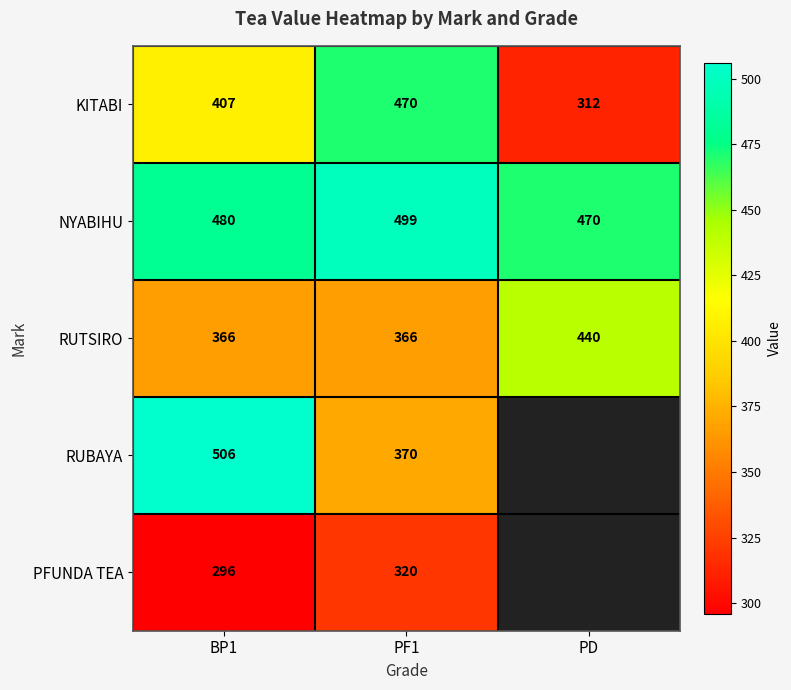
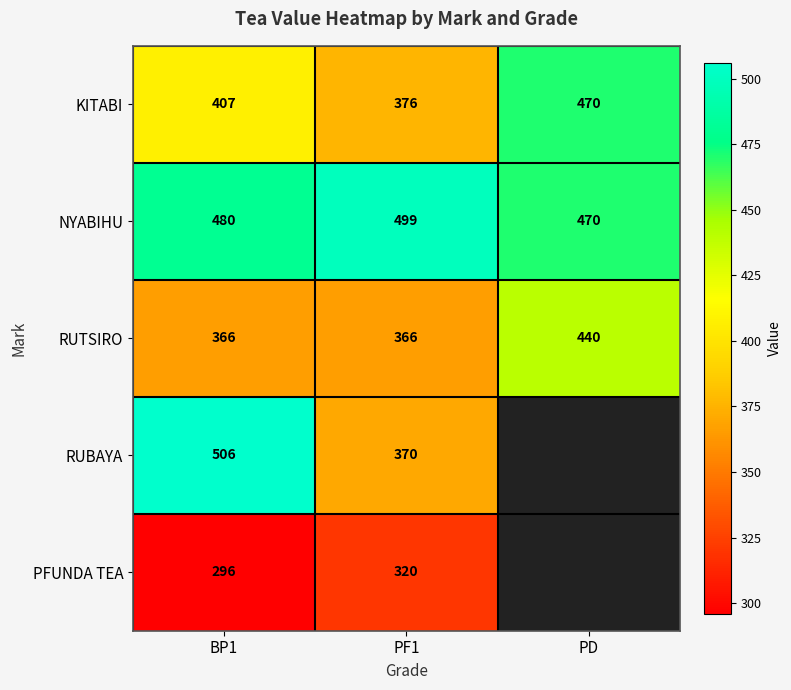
KITABI, PF1: 470 -> 376
KITABI, PD: 312 -> 470
